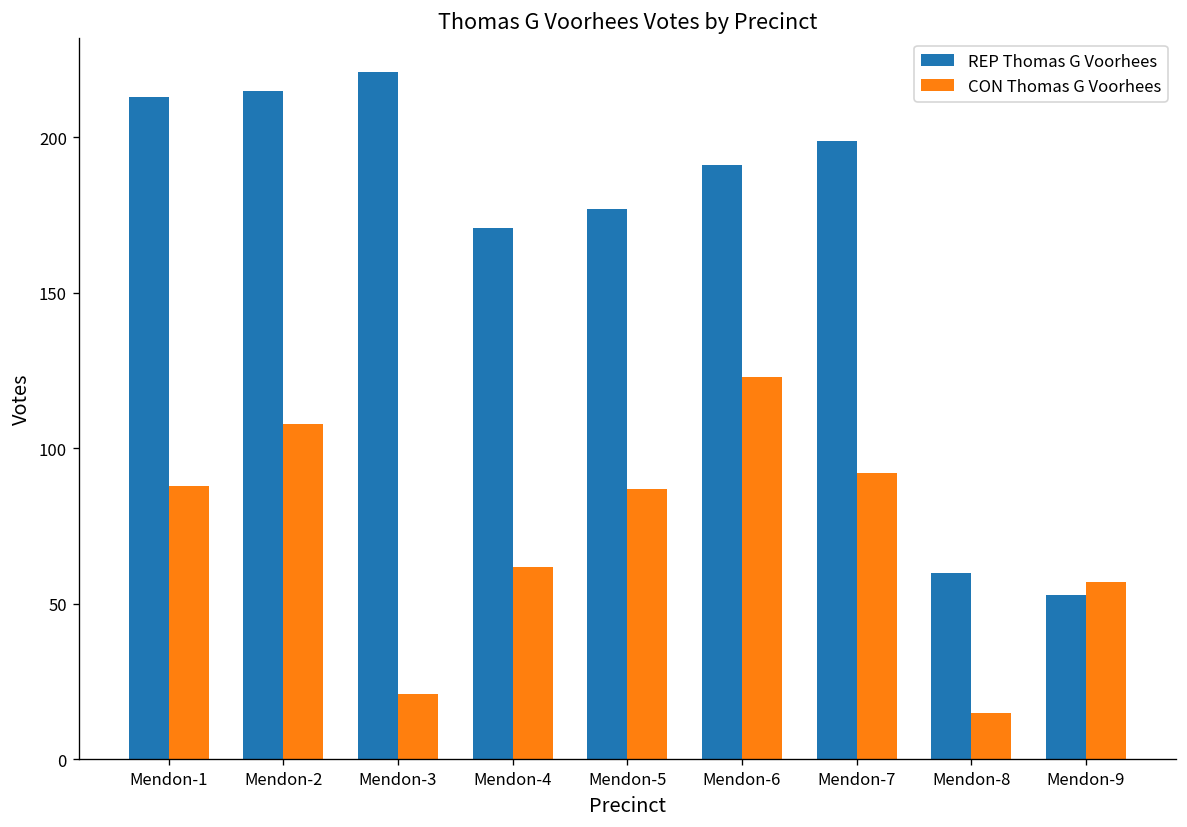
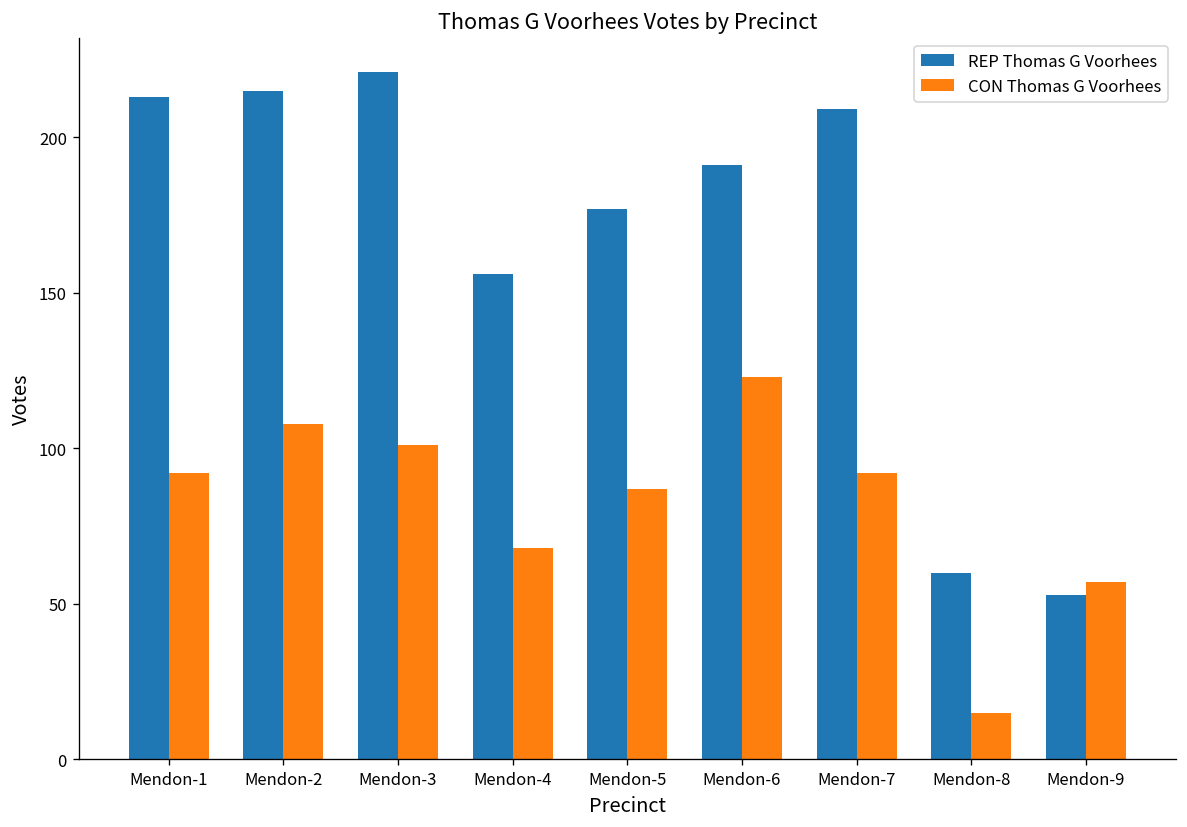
CON Thomas G Voorhees, Mendon-1: 88 -> 92
CON Thomas G Voorhees, Mendon-3: 21 -> 101
REP Thomas G Voorhees, Mendon-4: 171 -> 156
CON Thomas G Voorhees, Mendon-4: 62 -> 68
REP Thomas G Voorhees, Mendon-7: 199 -> 209
